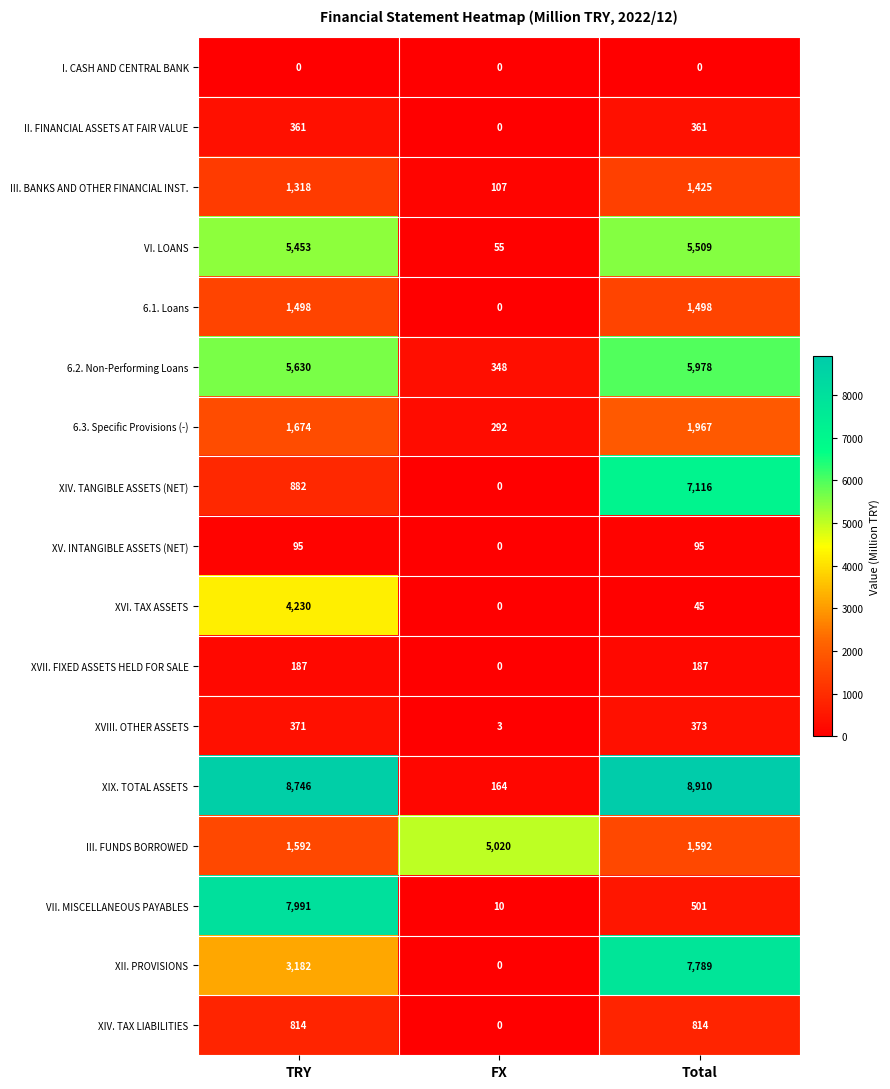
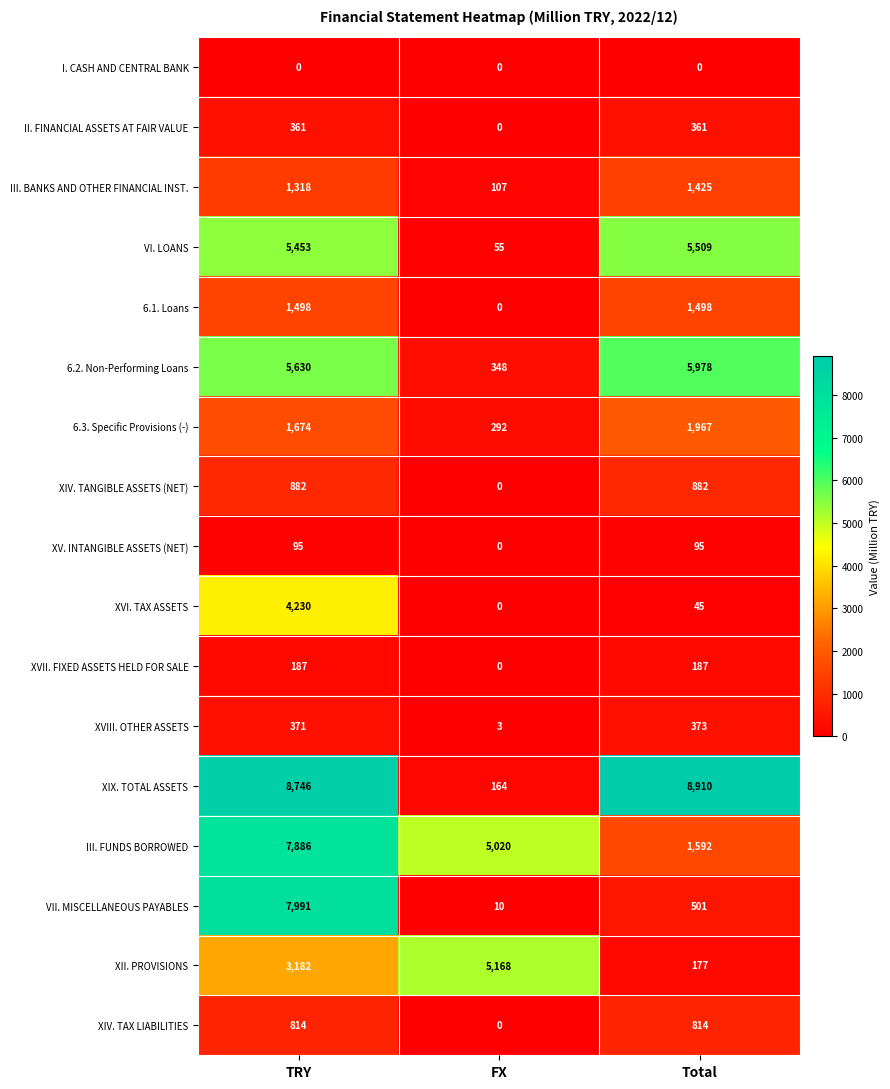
XIV. TANGIBLE ASSETS (NET), Total: 7,116 -> 882
III. FUNDS BORROWED, TRY: 1,592 -> 7,886
XII. PROVISIONS, FX: 0 -> 5,168
XII. PROVISIONS, Total: 7,789 -> 177
